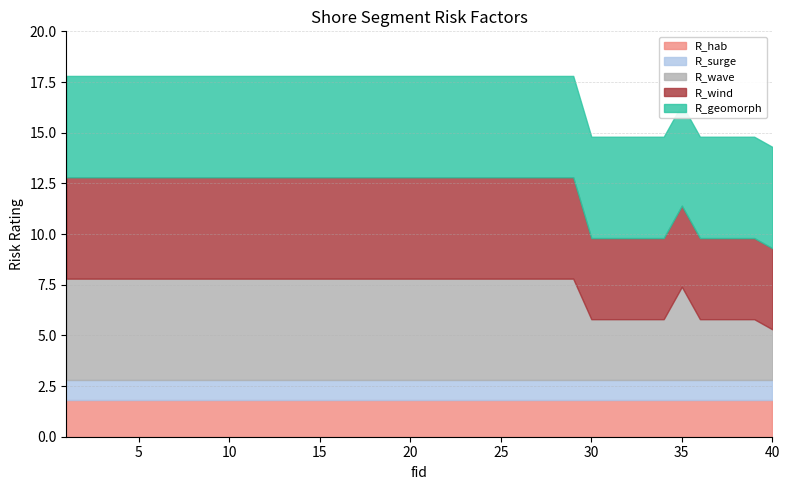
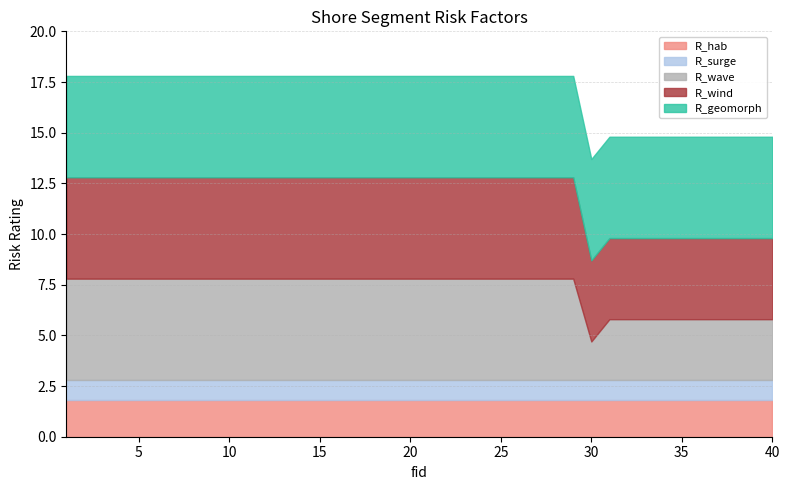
R_wave, 30: 3.0 -> 1.9
R_wave, 35: 4.6 -> 3.0
R_wave, 40: 2.5 -> 3.0
